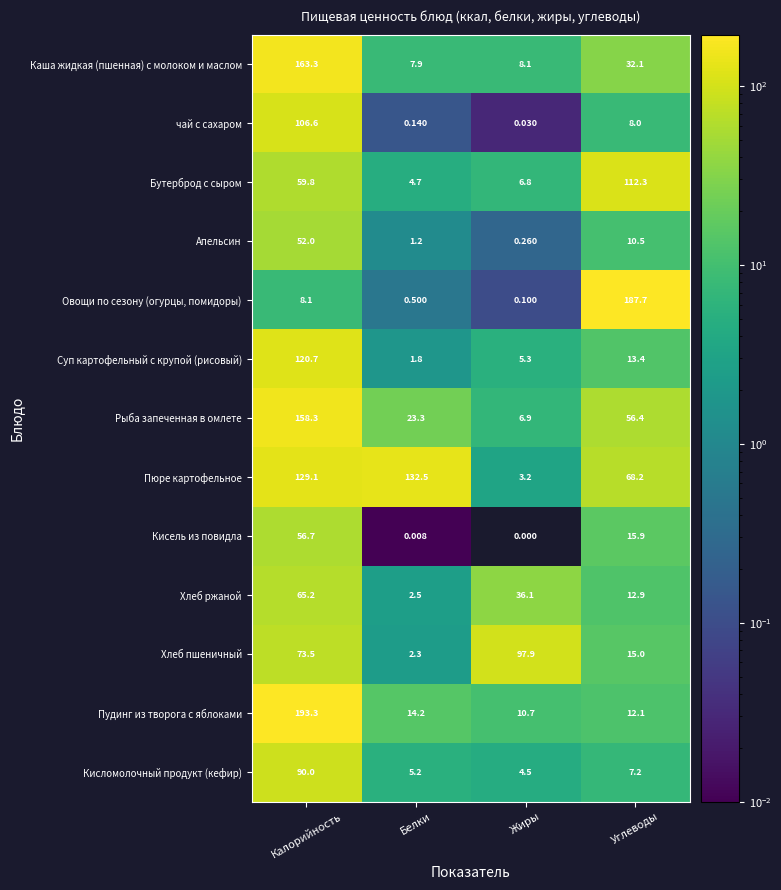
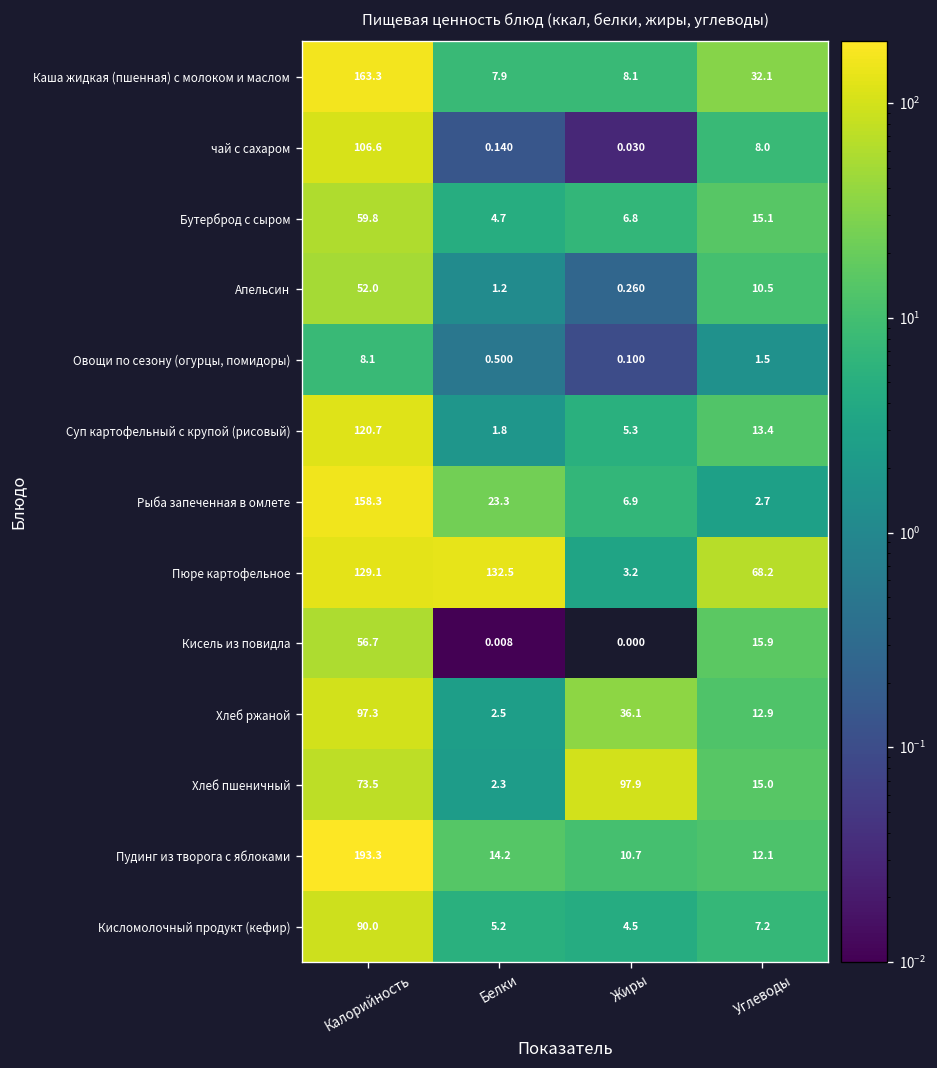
Бутерброд с сыром, Углеводы: 112.3 -> 15.1
Овощи по сезону (огурцы, помидоры), Углеводы: 187.7 -> 1.5
Рыба запеченная в омлете, Углеводы: 56.4 -> 2.7
Хлеб ржаной, Калорийность: 65.2 -> 97.3
